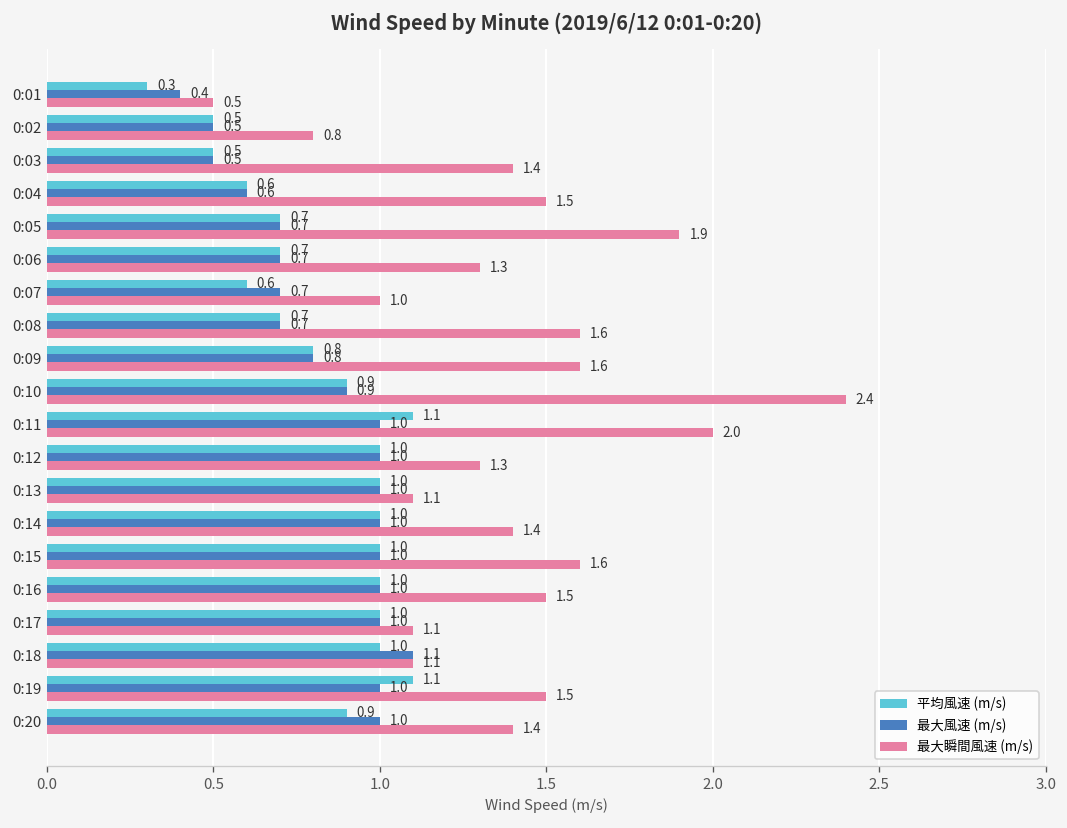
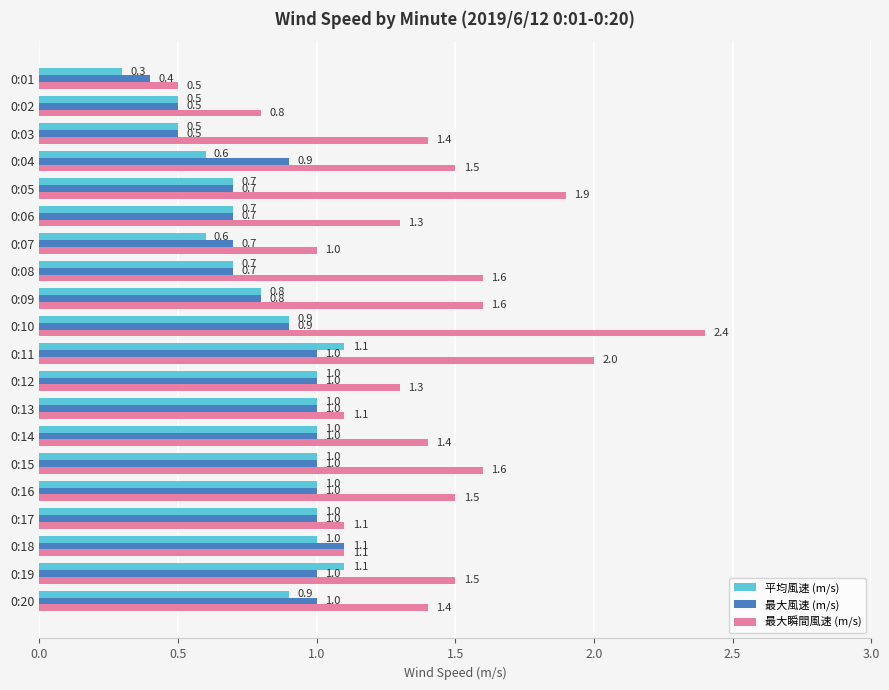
最大風速 (m/s), 0:04: 0.6 -> 0.9
